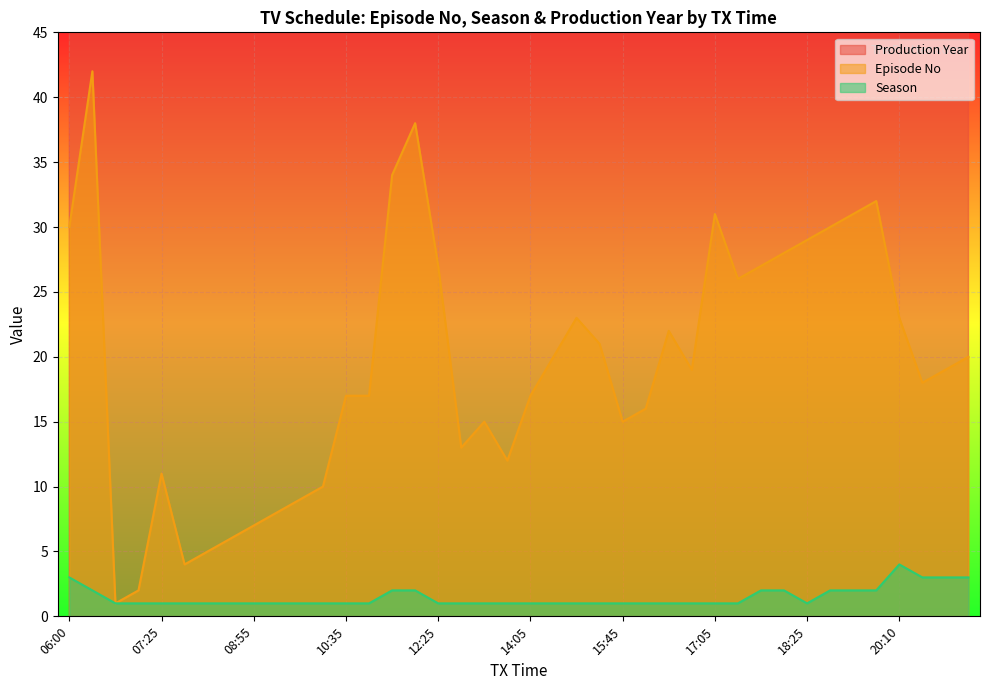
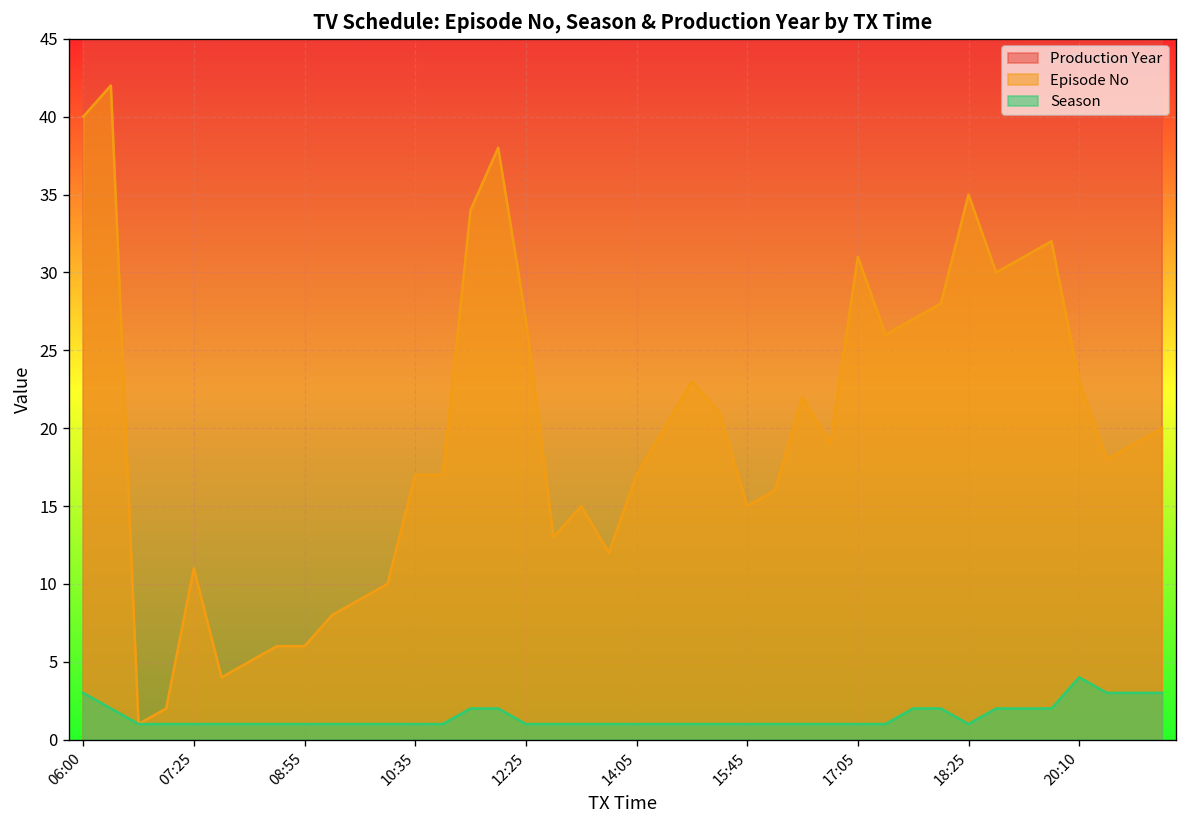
Episode No, 06:00: 30 -> 40
Episode No, 08:55: 7 -> 6
Episode No, 18:25: 29 -> 35
